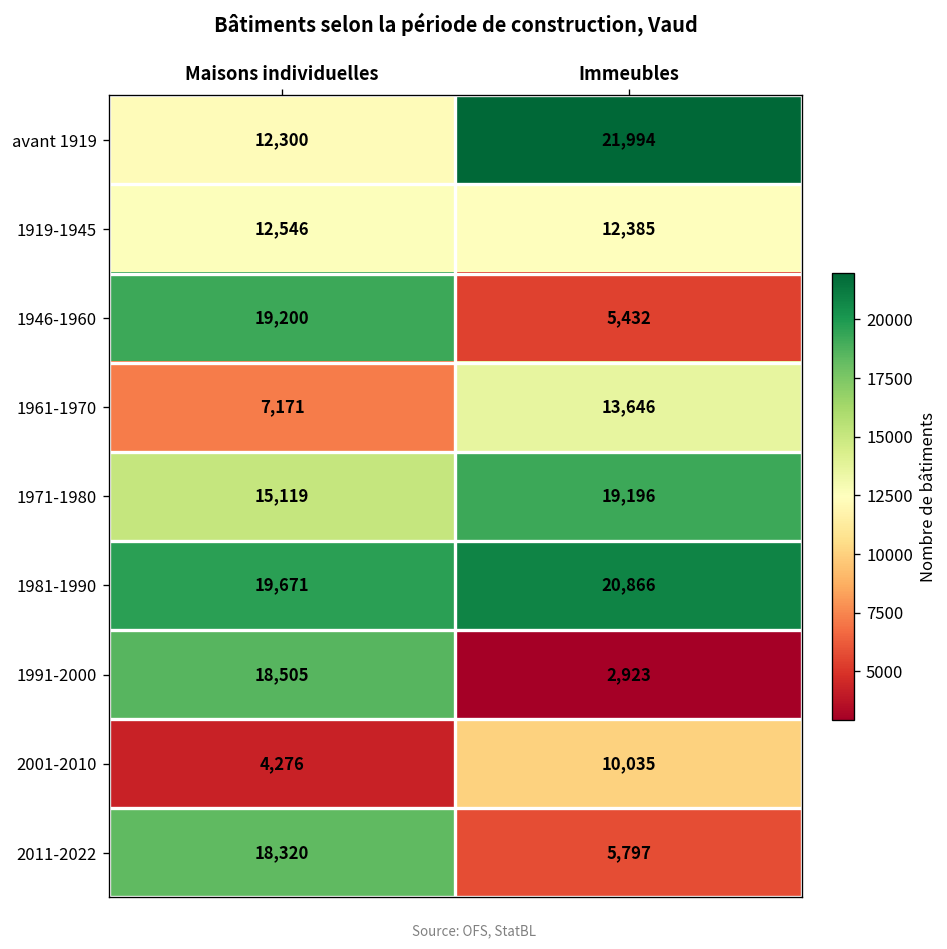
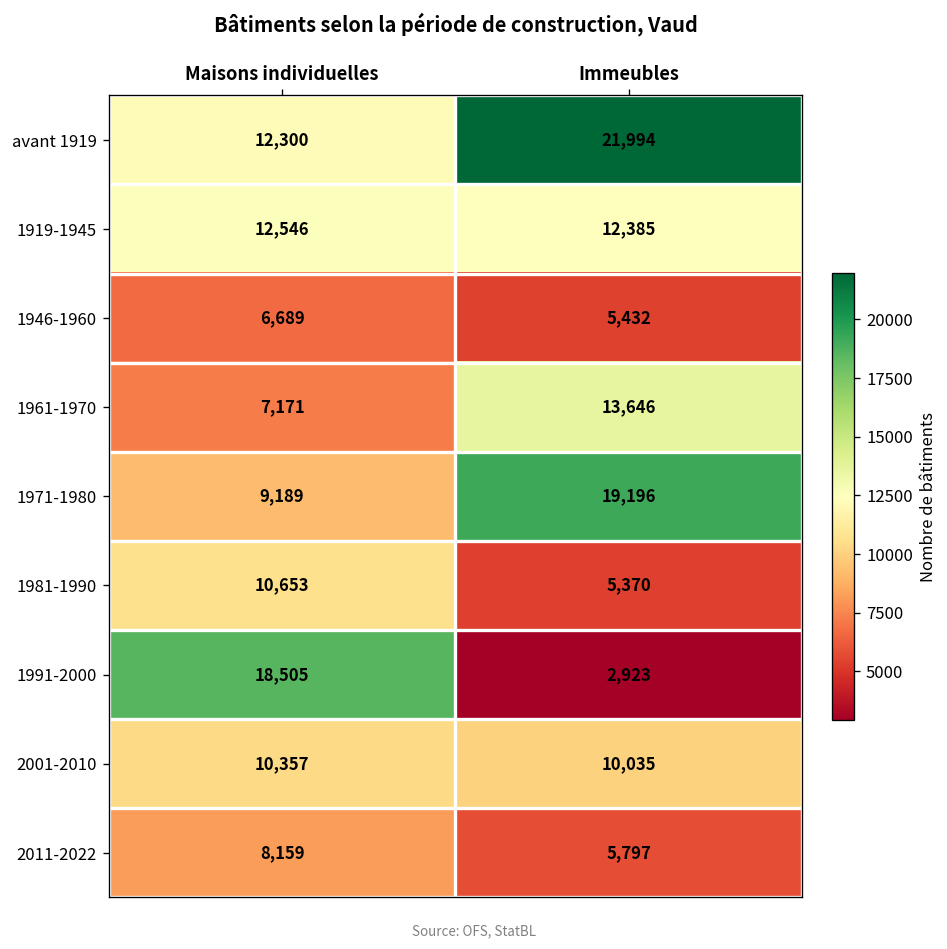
1946-1960, Maisons individuelles: 19,200 -> 6,689
1971-1980, Maisons individuelles: 15,119 -> 9,189
1981-1990, Maisons individuelles: 19,671 -> 10,653
1981-1990, Immeubles: 20,866 -> 5,370
2001-2010, Maisons individuelles: 4,276 -> 10,357
2011-2022, Maisons individuelles: 18,320 -> 8,159
